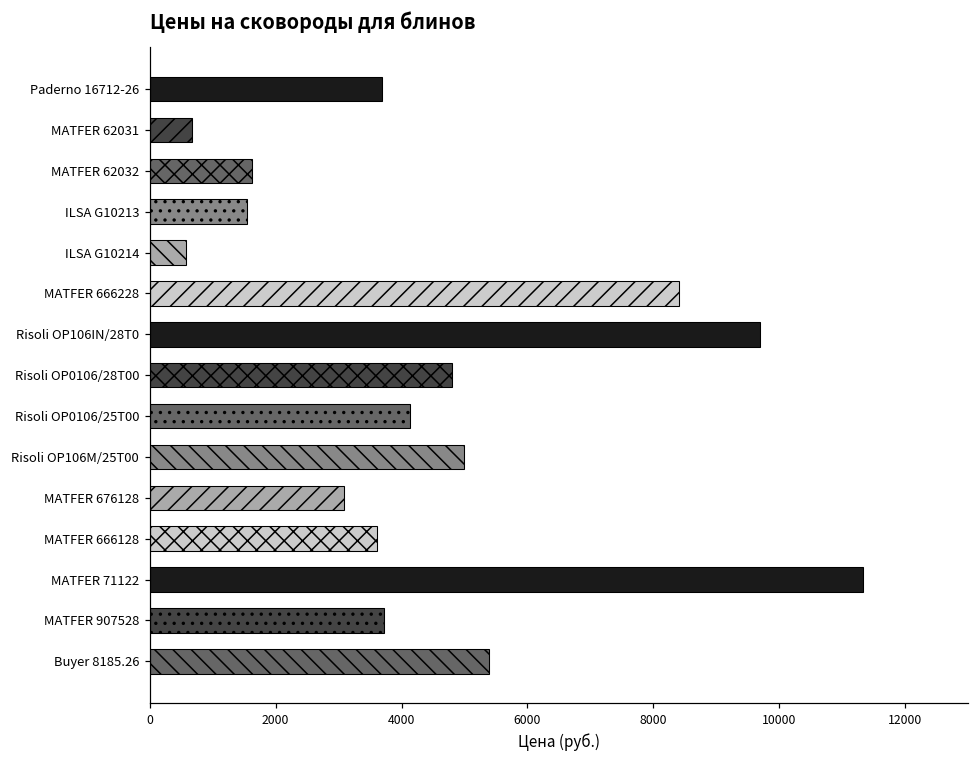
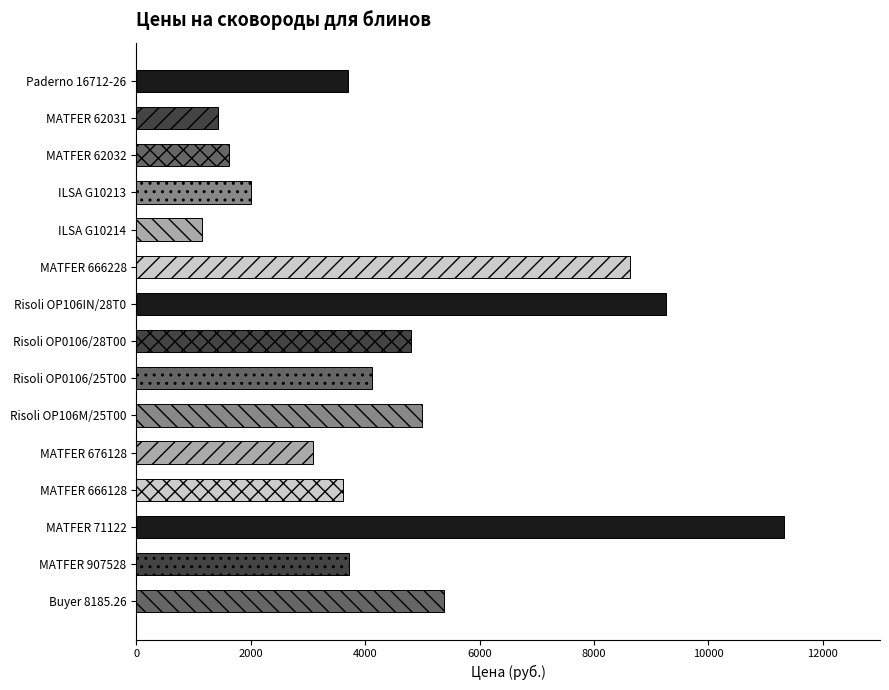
MATFER 62031: 700 -> 1400
ILSA G10213: 1500 -> 2000
ILSA G10214: 600 -> 1200
MATFER 666228: 8400 -> 8600
Risoli OP106IN/28T0: 9700 -> 9300
